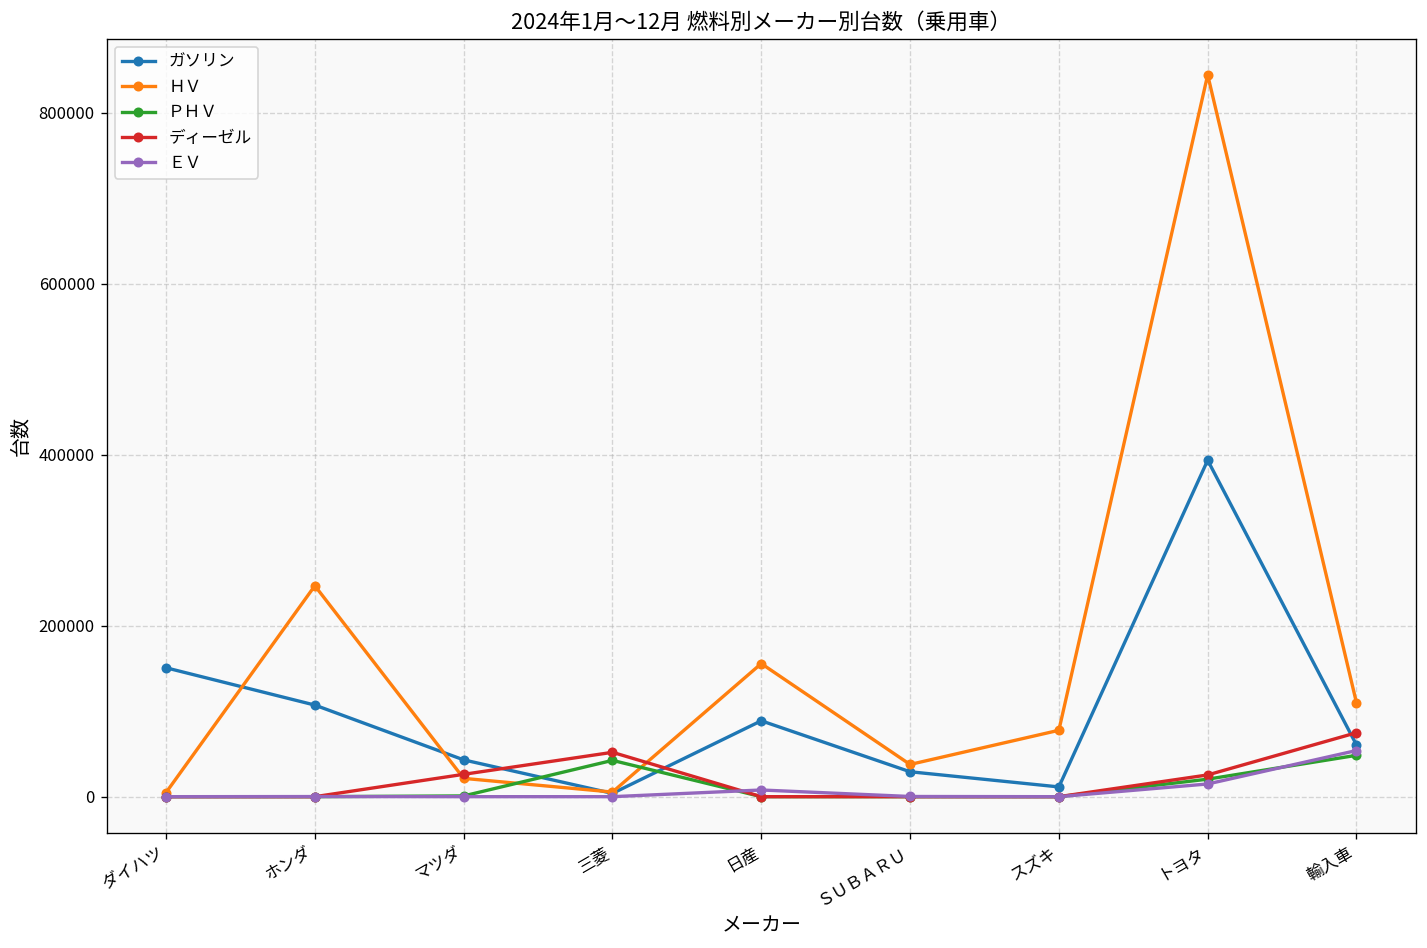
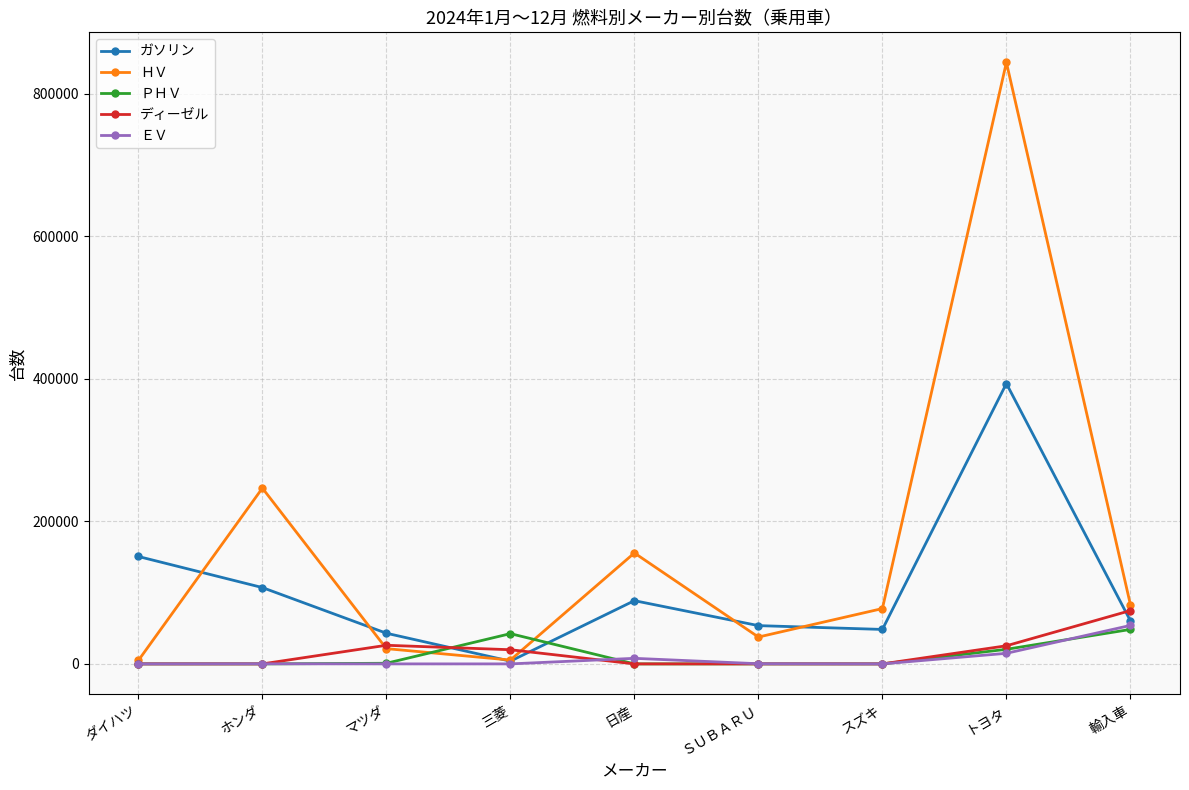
ディーゼル, 三菱: 50000 -> 20000
ガソリン, ＳＵＢＡＲＵ: 30000 -> 50000
ガソリン, スズキ: 10000 -> 50000
ＨＶ, 輸入車: 110000 -> 80000
